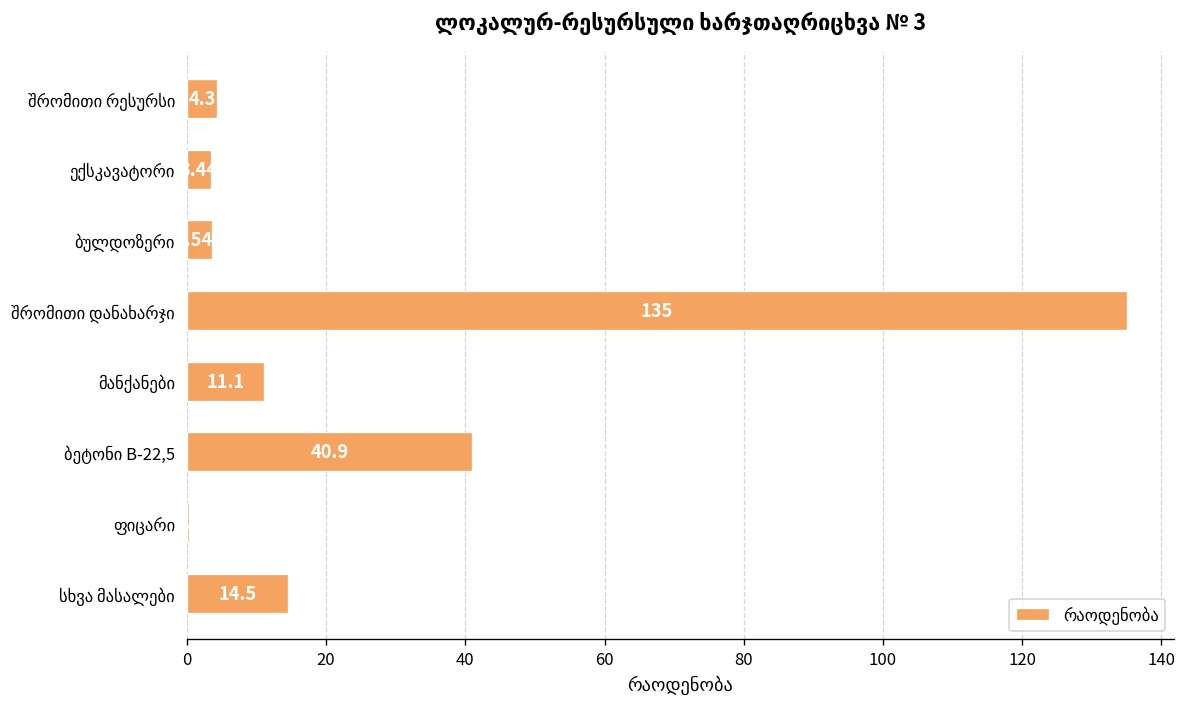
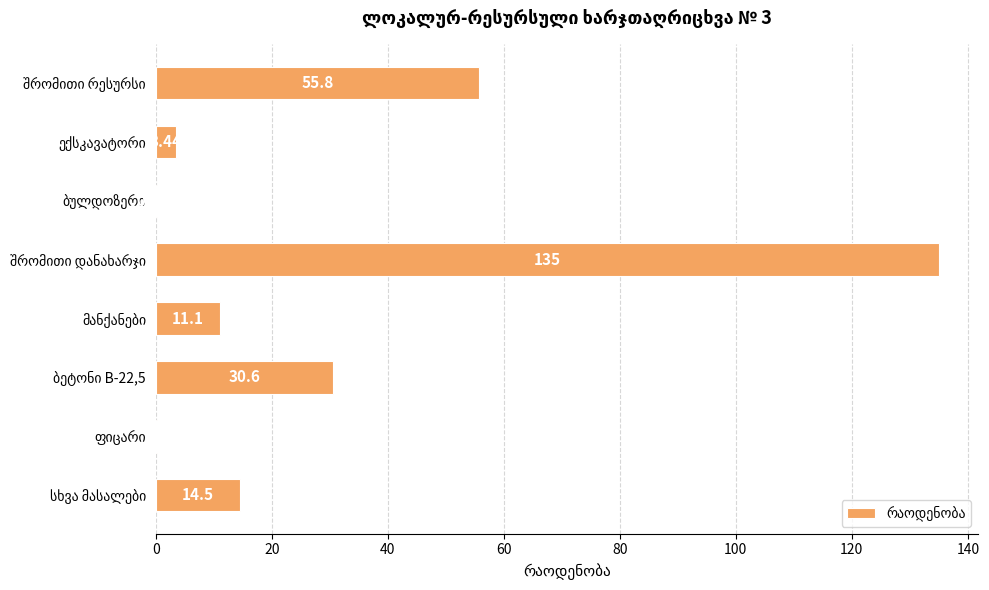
შრომითი რესურსი: 4.3 -> 55.8
ბულდოზერი: 4 -> 0
ბეტონი B-22,5: 40.9 -> 30.6
